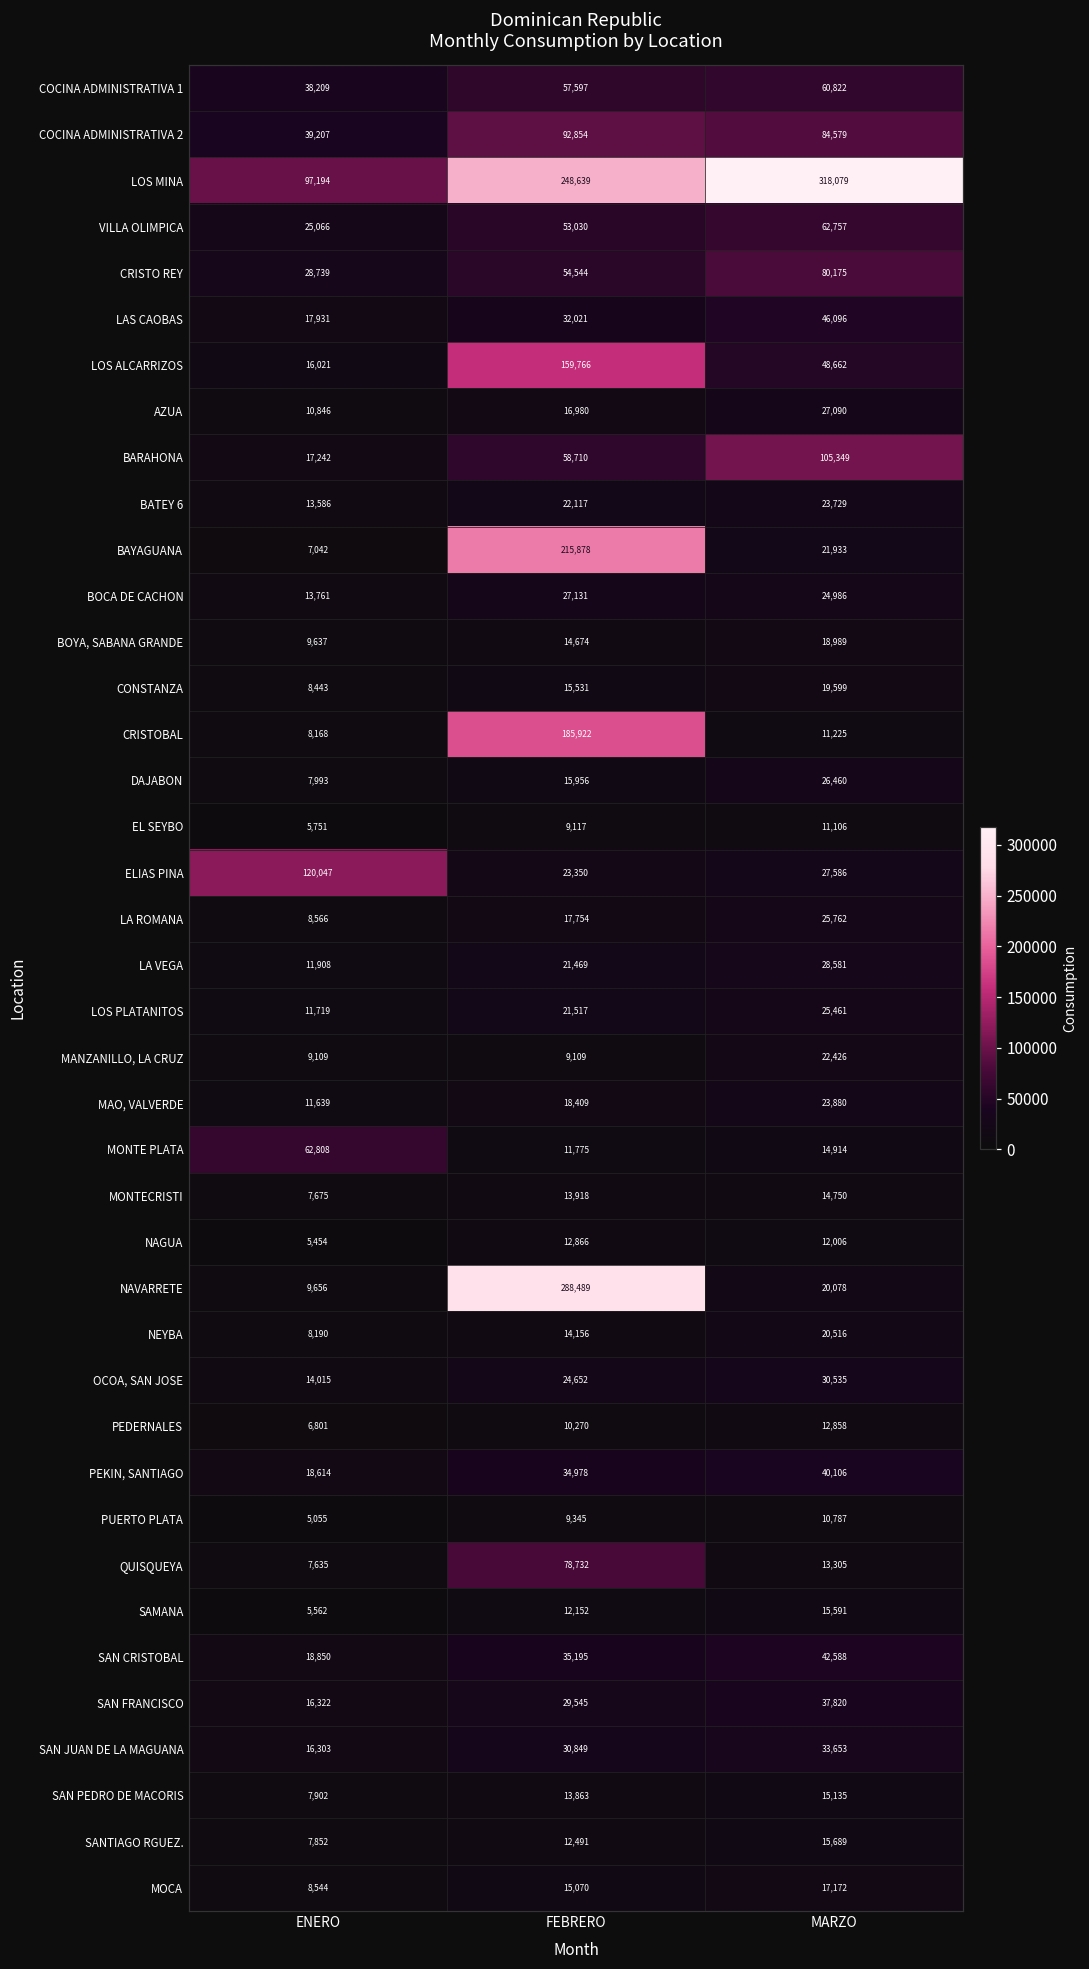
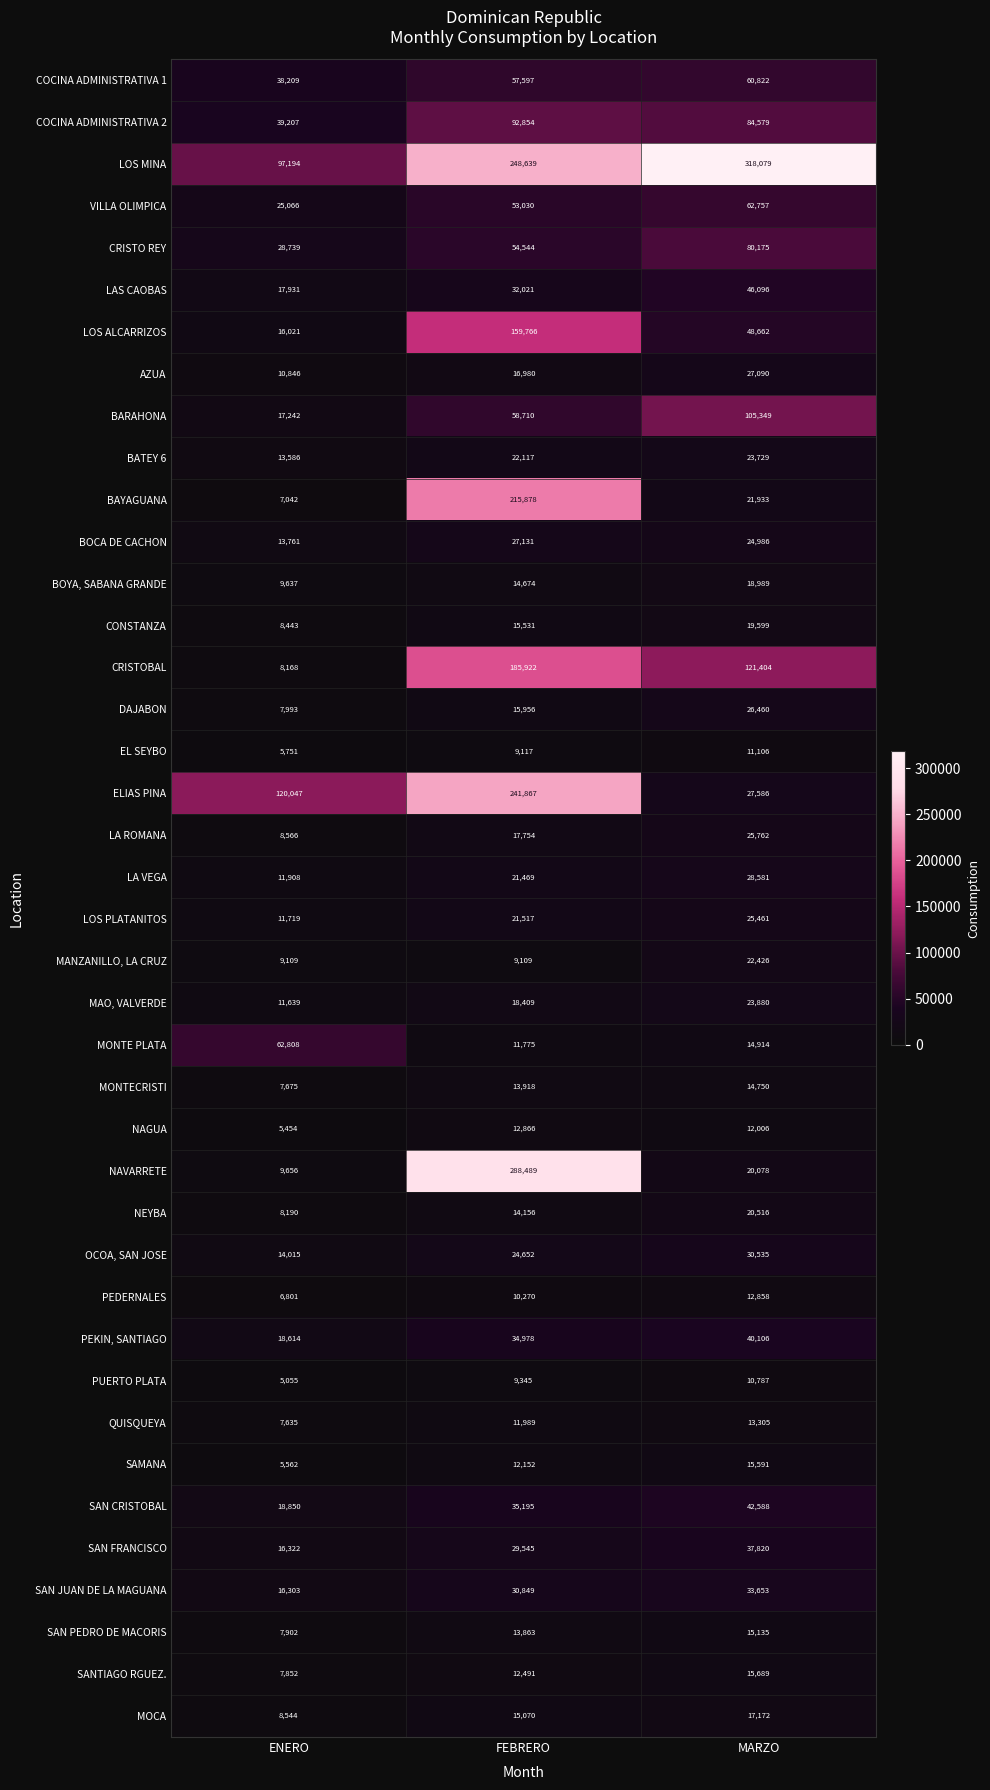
CRISTOBAL, MARZO: 11,225 -> 121,404
ELIAS PINA, FEBRERO: 23,350 -> 241,867
QUISQUEYA, FEBRERO: 78,732 -> 11,989
